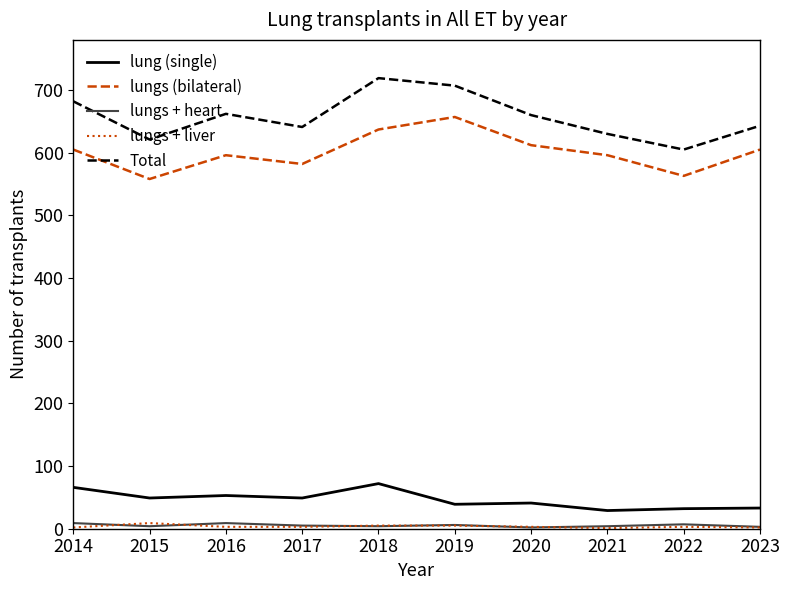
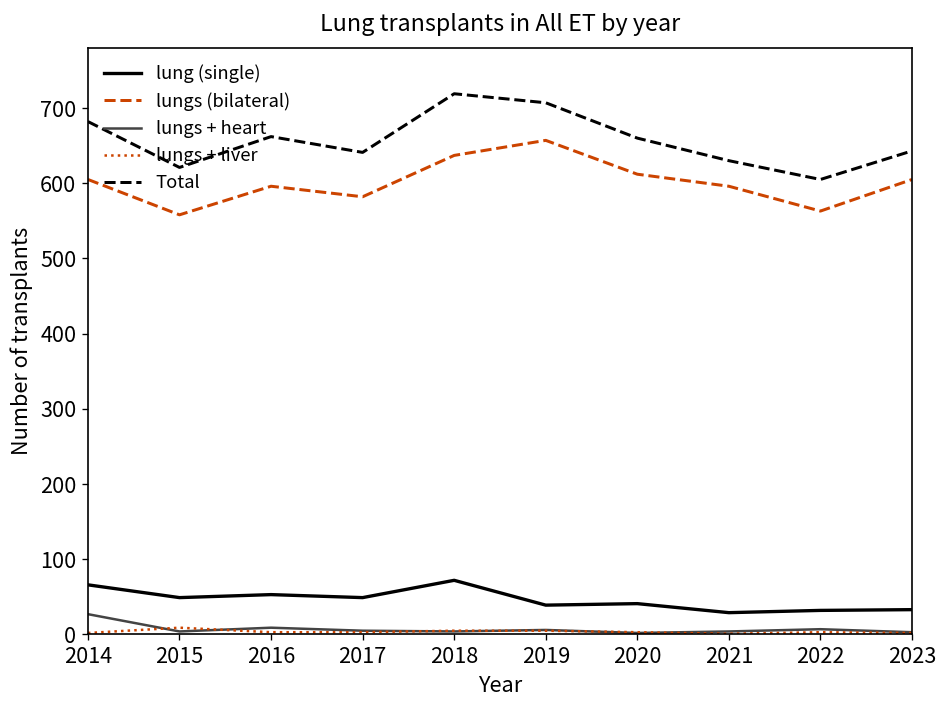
lungs + heart, 2014: 10 -> 30
